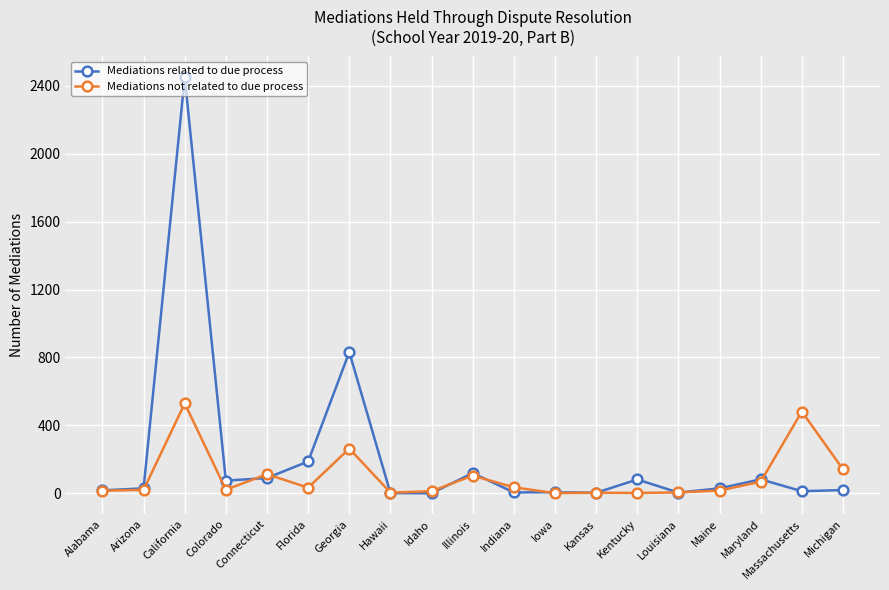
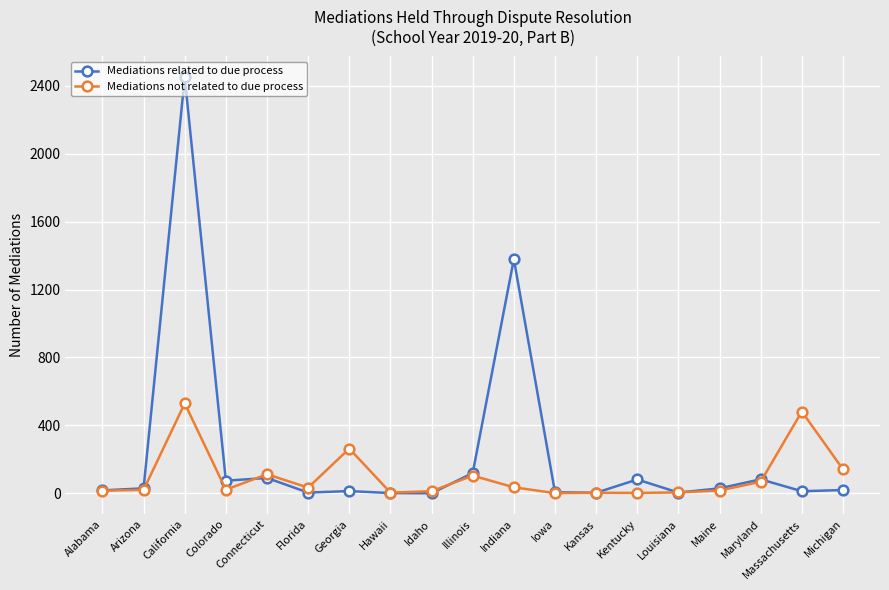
Mediations related to due process, Florida: 190 -> 10
Mediations related to due process, Georgia: 830 -> 10
Mediations related to due process, Indiana: 10 -> 1380
